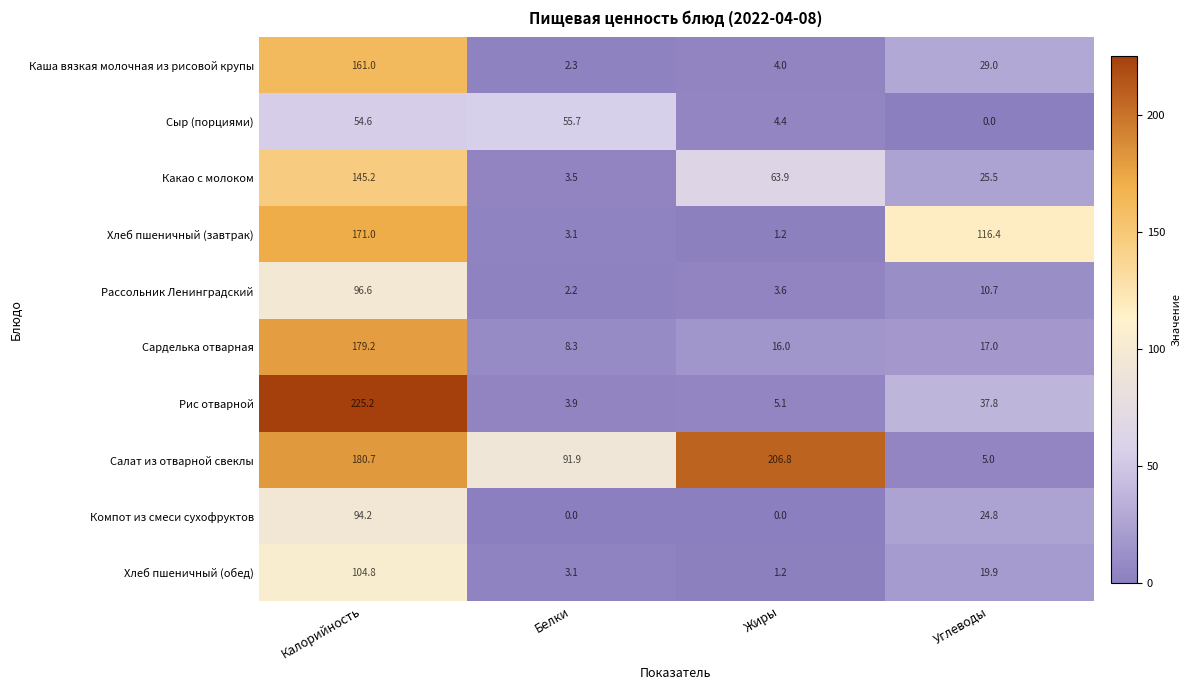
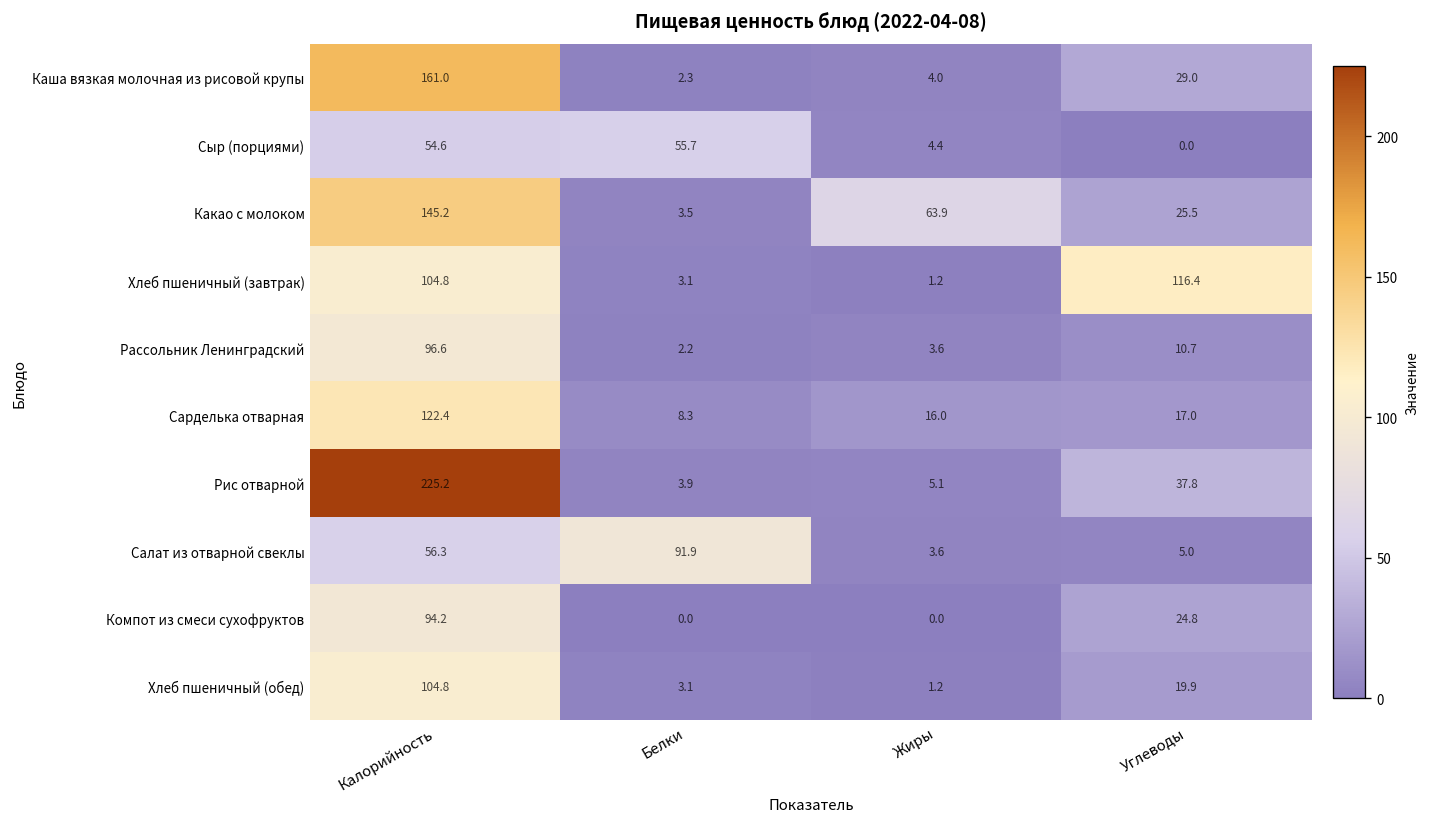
Хлеб пшеничный (завтрак), Калорийность: 171.0 -> 104.8
Сарделька отварная, Калорийность: 179.2 -> 122.4
Салат из отварной свеклы, Калорийность: 180.7 -> 56.3
Салат из отварной свеклы, Жиры: 206.8 -> 3.6
